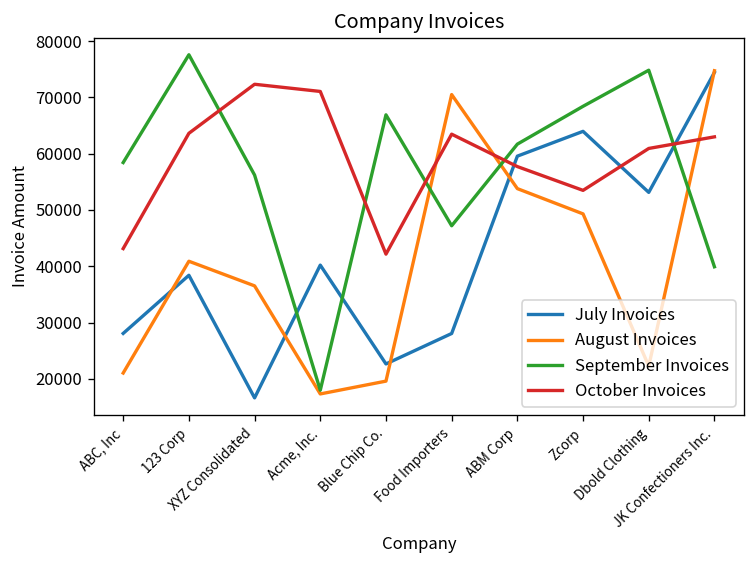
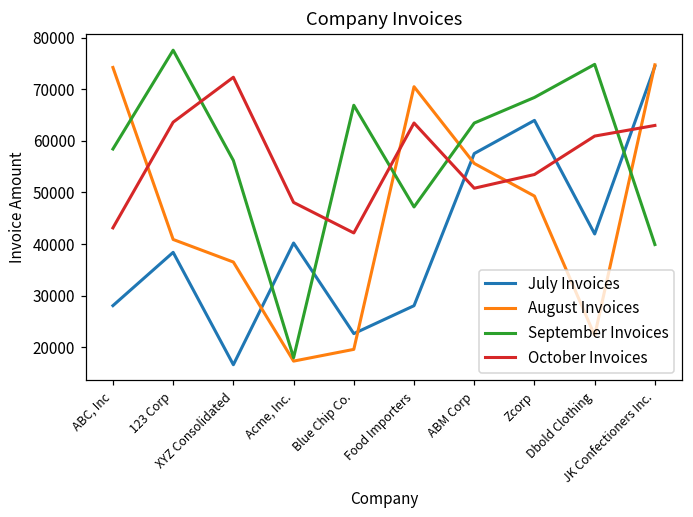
August Invoices, ABC, Inc: 21000 -> 74000
October Invoices, Acme, Inc.: 71000 -> 48000
July Invoices, ABM Corp: 60000 -> 58000
August Invoices, ABM Corp: 54000 -> 56000
September Invoices, ABM Corp: 62000 -> 63000
October Invoices, ABM Corp: 58000 -> 51000
July Invoices, Dbold Clothing: 53000 -> 42000
